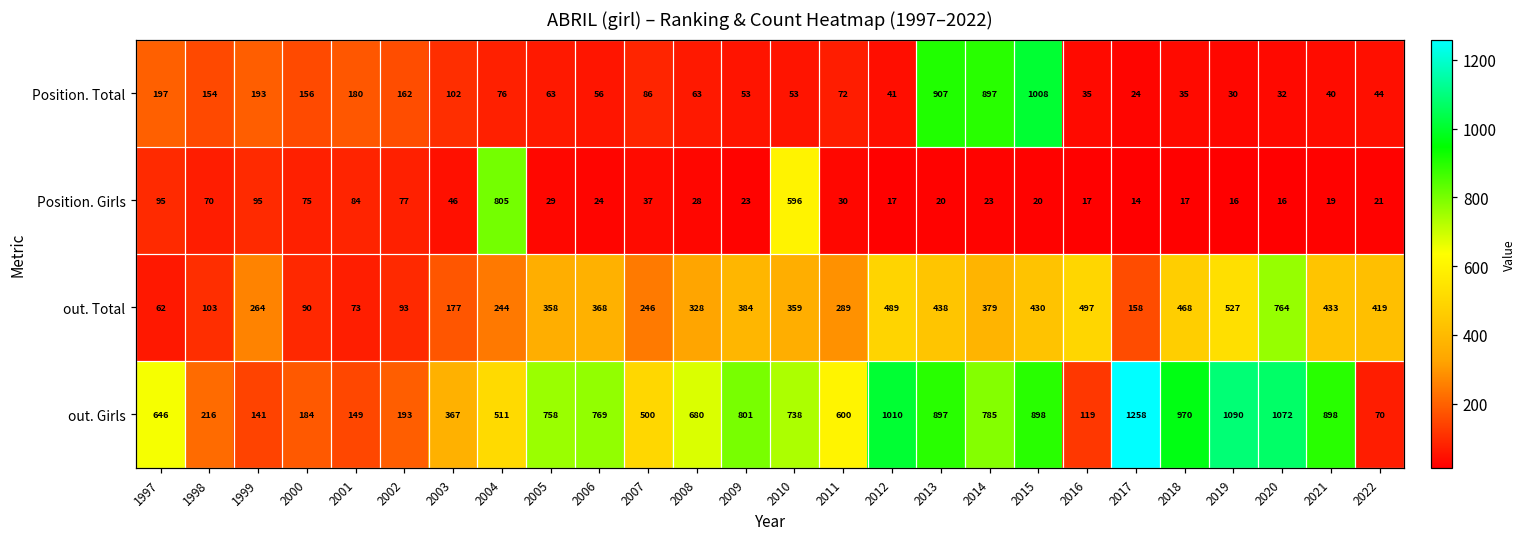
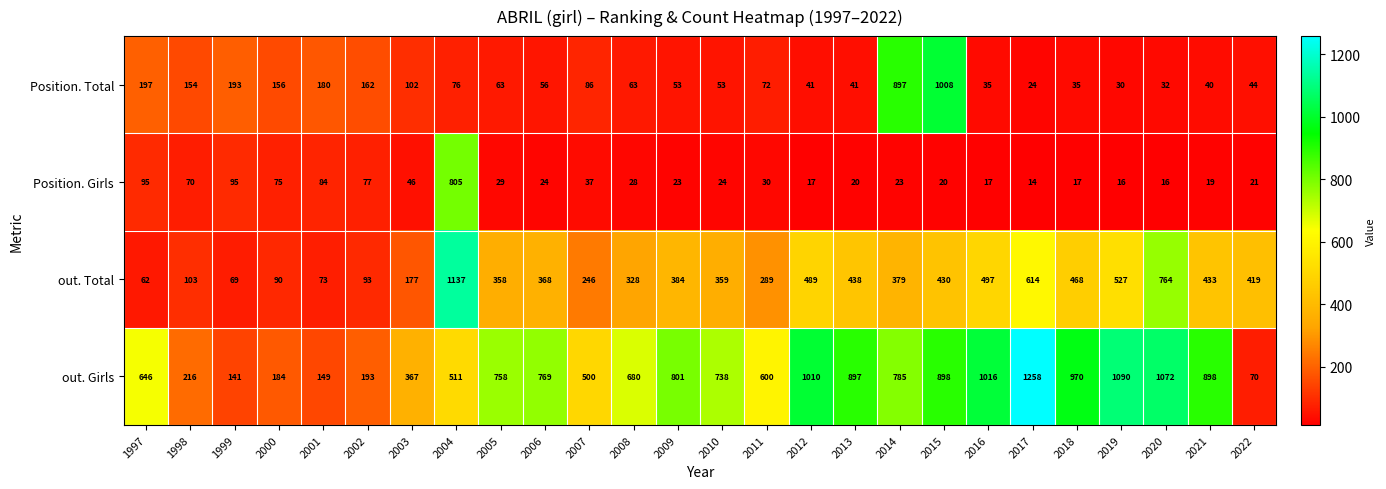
Position. Total, 2013: 907 -> 41
Position. Girls, 2010: 596 -> 24
out. Total, 1999: 264 -> 69
out. Total, 2004: 244 -> 1137
out. Total, 2017: 158 -> 614
out. Girls, 2016: 119 -> 1016
